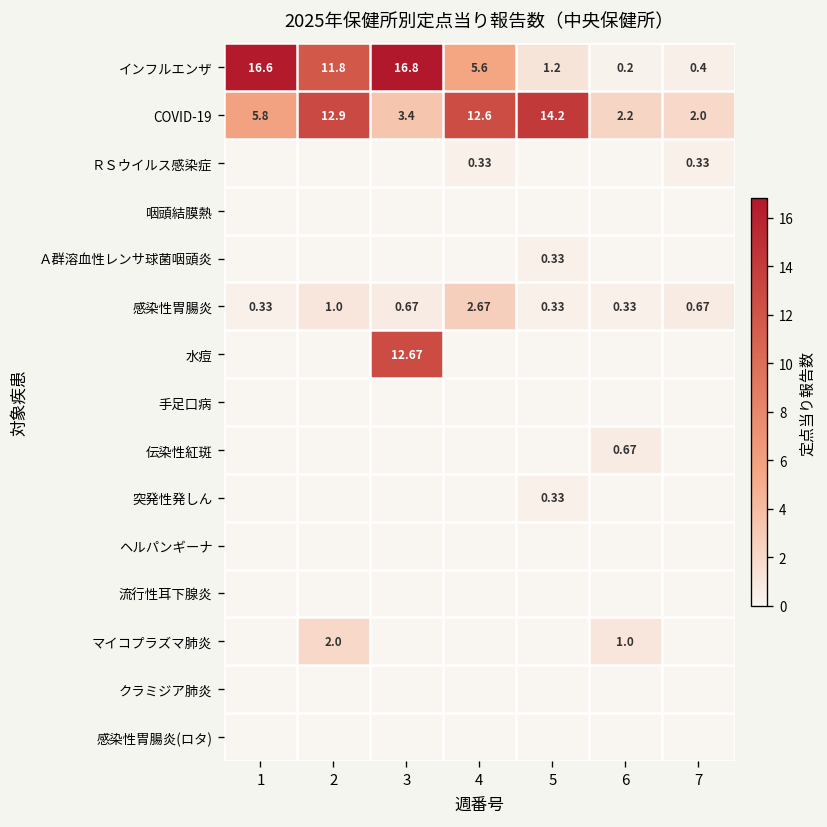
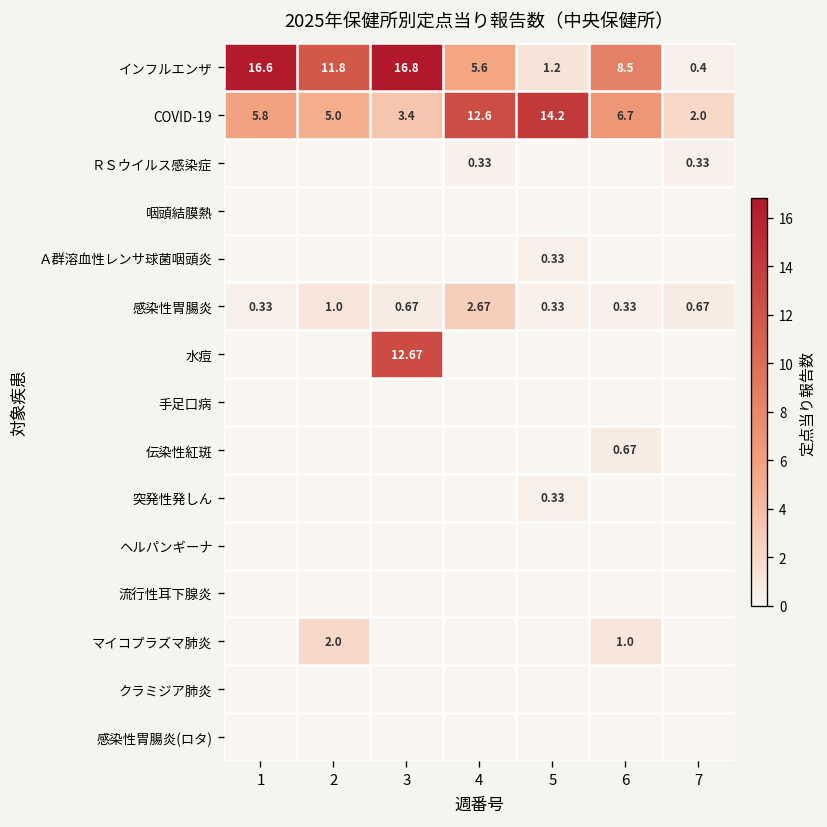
インフルエンザ, 6: 0.2 -> 8.5
COVID-19, 2: 12.9 -> 5.0
COVID-19, 6: 2.2 -> 6.7
